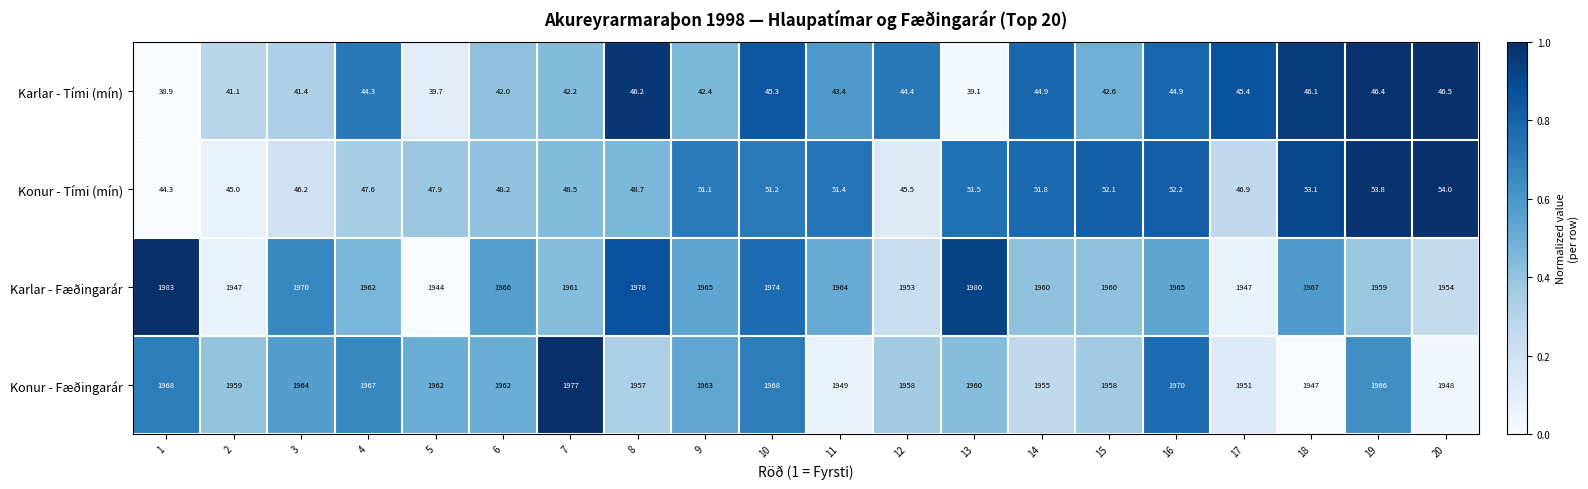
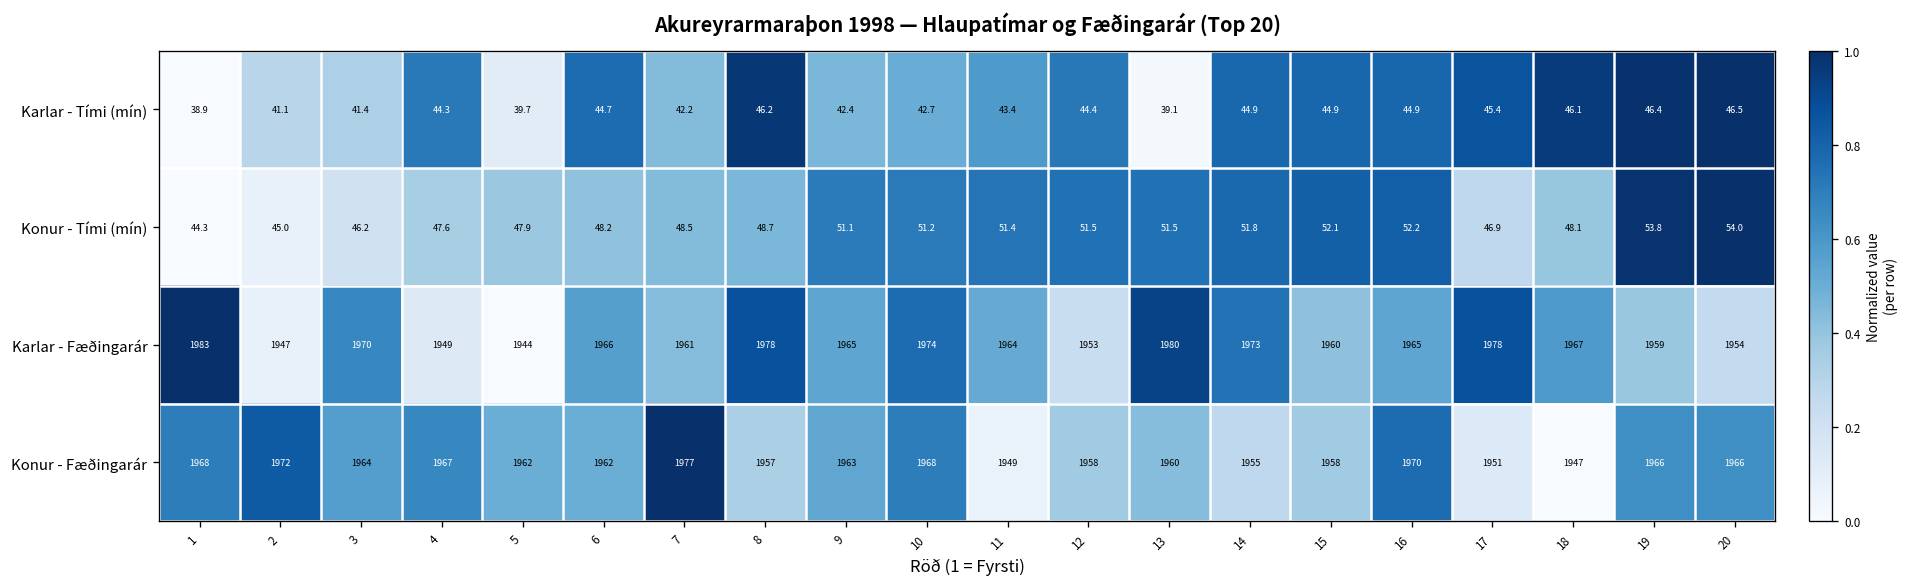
Karlar - Tími (mín), 6: 42.0 -> 44.7
Karlar - Tími (mín), 10: 45.3 -> 42.7
Karlar - Tími (mín), 15: 42.6 -> 44.9
Konur - Tími (mín), 12: 45.5 -> 51.5
Konur - Tími (mín), 18: 53.1 -> 48.1
Karlar - Fæðingarár, 4: 1962 -> 1949
Karlar - Fæðingarár, 14: 1960 -> 1973
Karlar - Fæðingarár, 17: 1947 -> 1978
Konur - Fæðingarár, 2: 1959 -> 1972
Konur - Fæðingarár, 20: 1948 -> 1966
